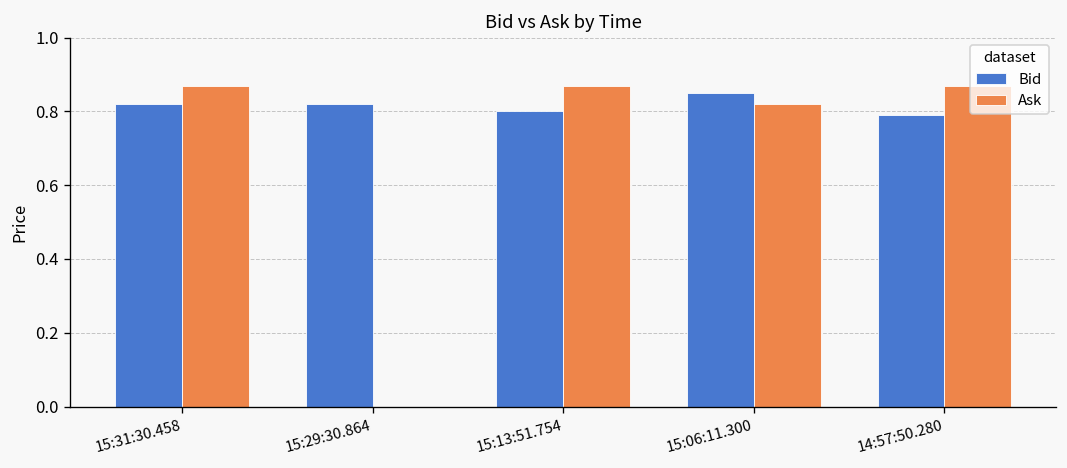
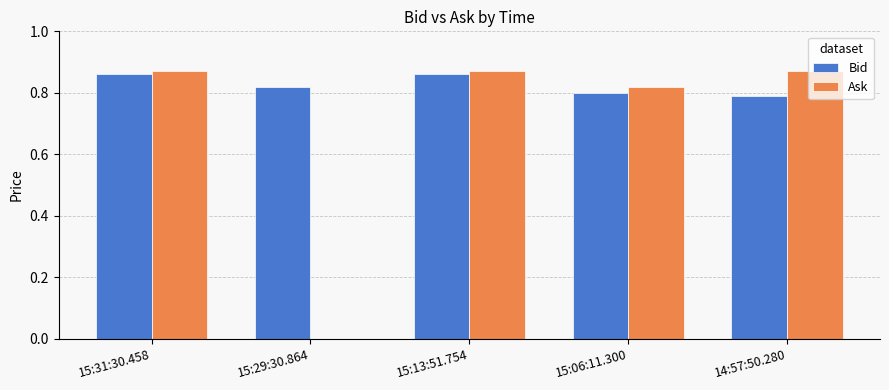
Bid, 15:31:30.458: 0.82 -> 0.86
Bid, 15:13:51.754: 0.80 -> 0.86
Bid, 15:06:11.300: 0.85 -> 0.80
